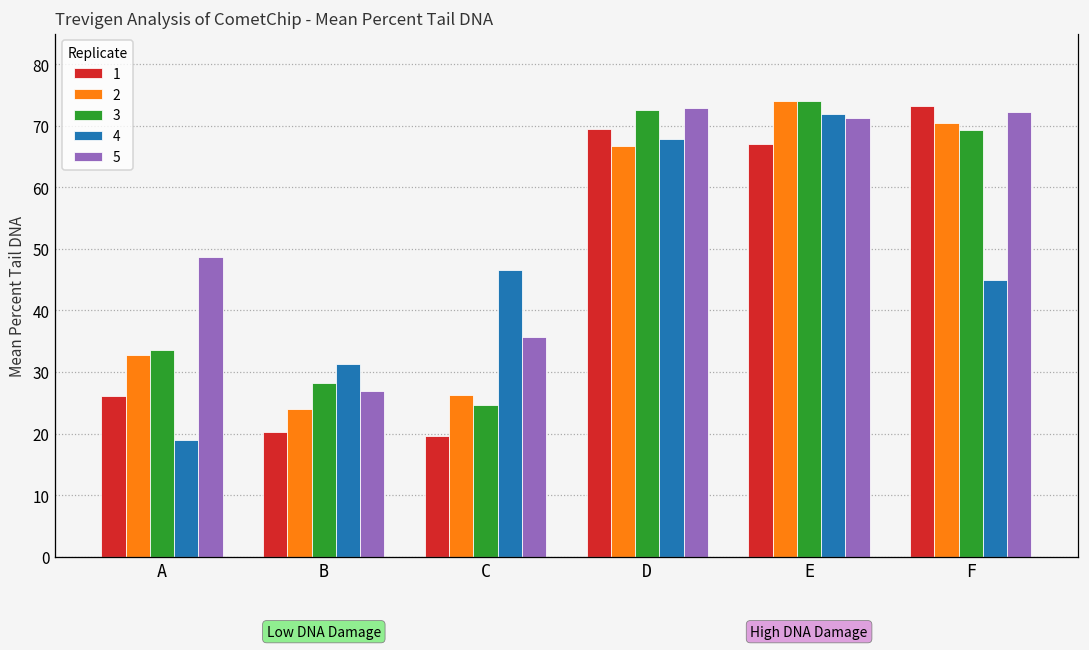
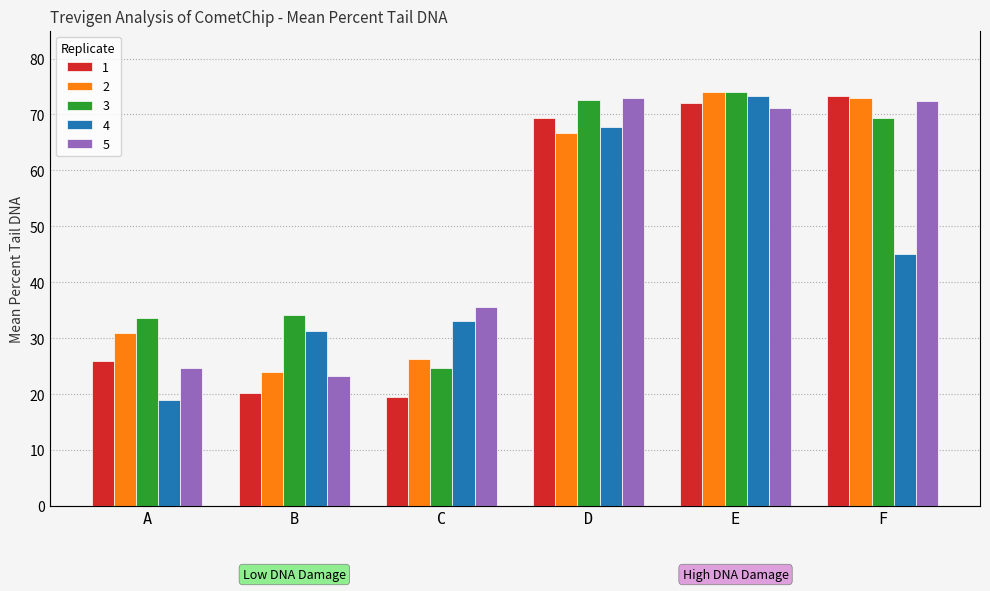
2, A: 33 -> 31
5, A: 49 -> 25
3, B: 28 -> 34
5, B: 27 -> 23
4, C: 47 -> 33
1, E: 67 -> 72
4, E: 72 -> 73
2, F: 70 -> 73
